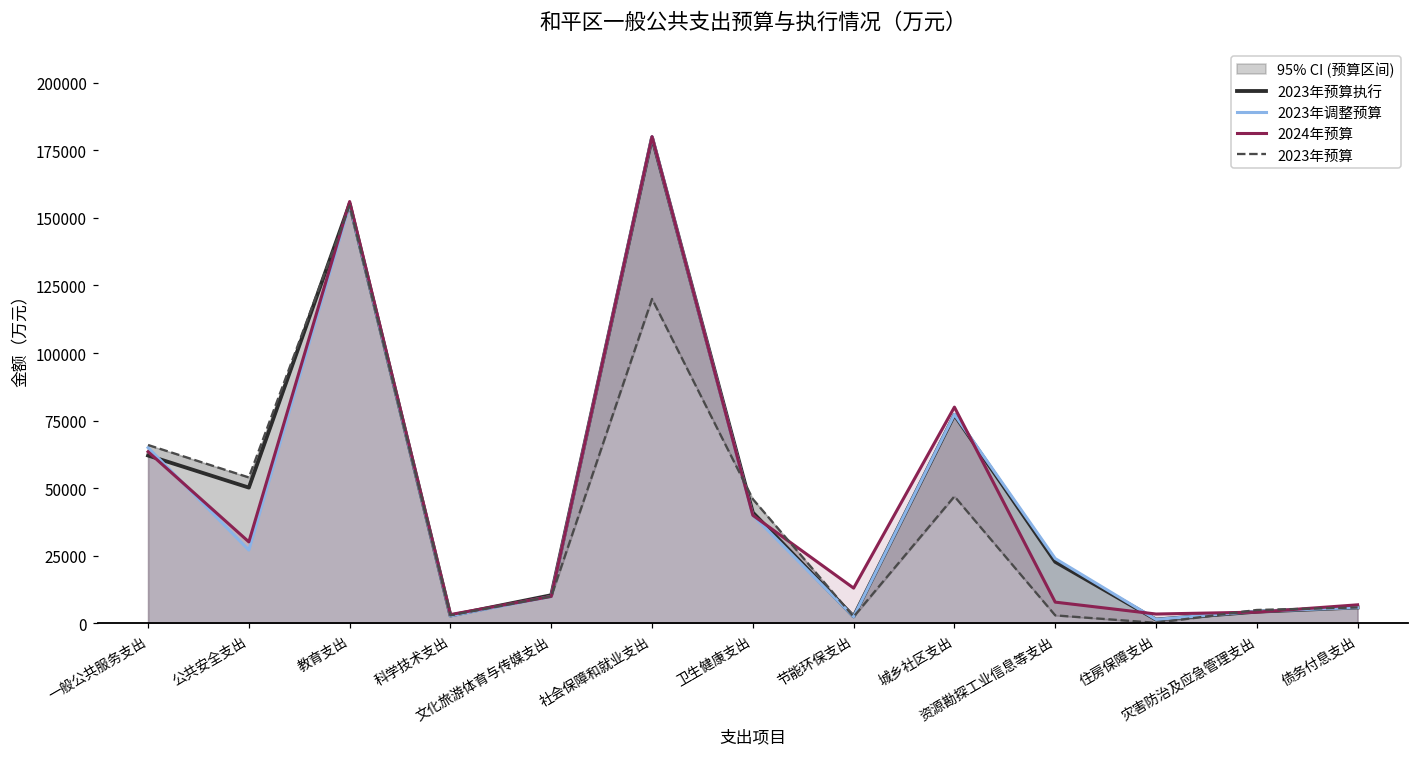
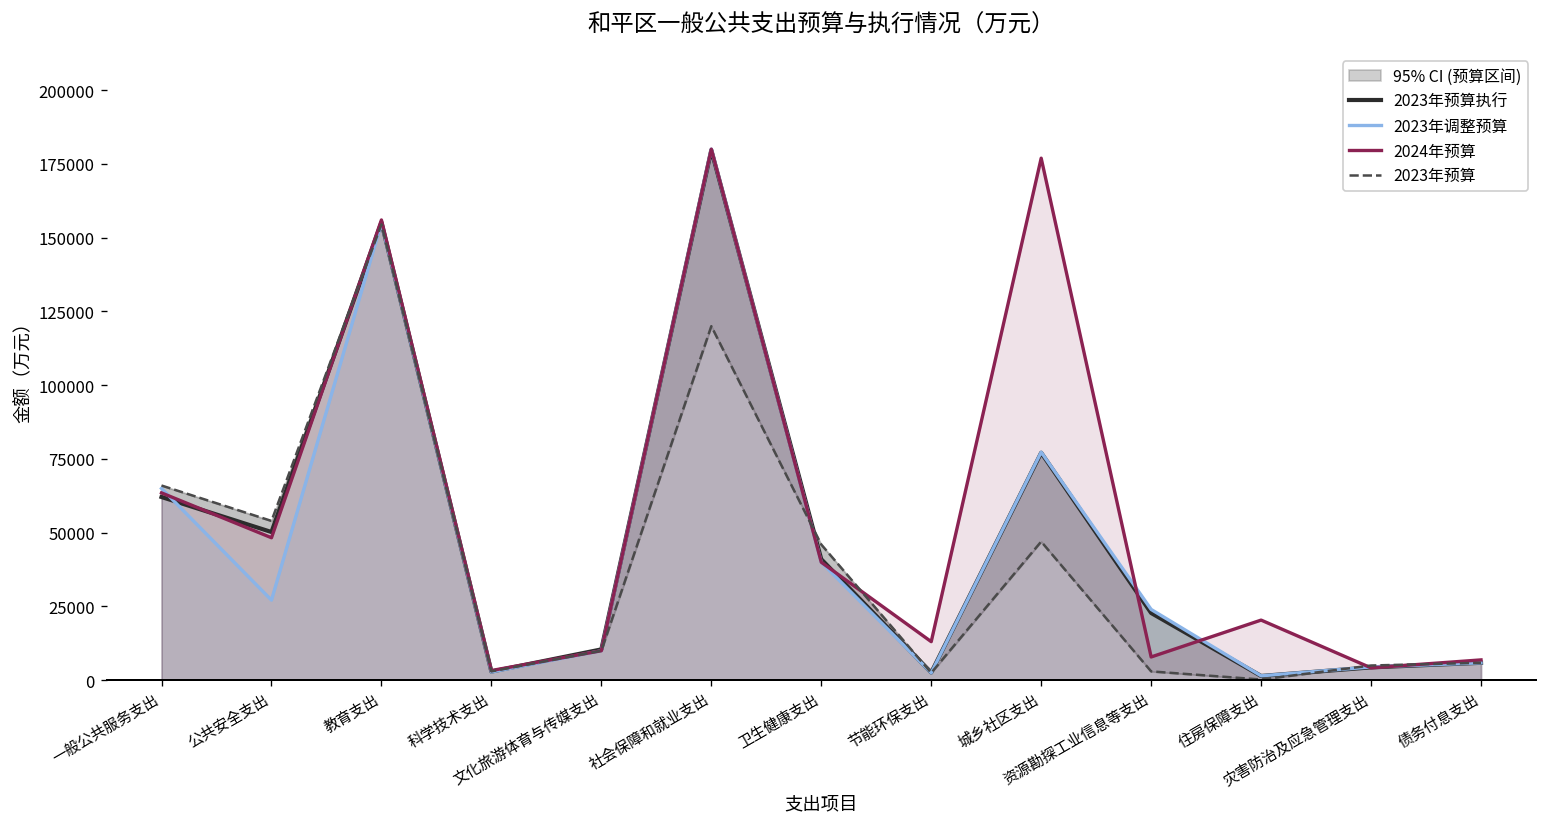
2024年预算, 公共安全支出: 30000 -> 48000
2024年预算, 城乡社区支出: 80000 -> 177000
2024年预算, 住房保障支出: 4000 -> 20000
